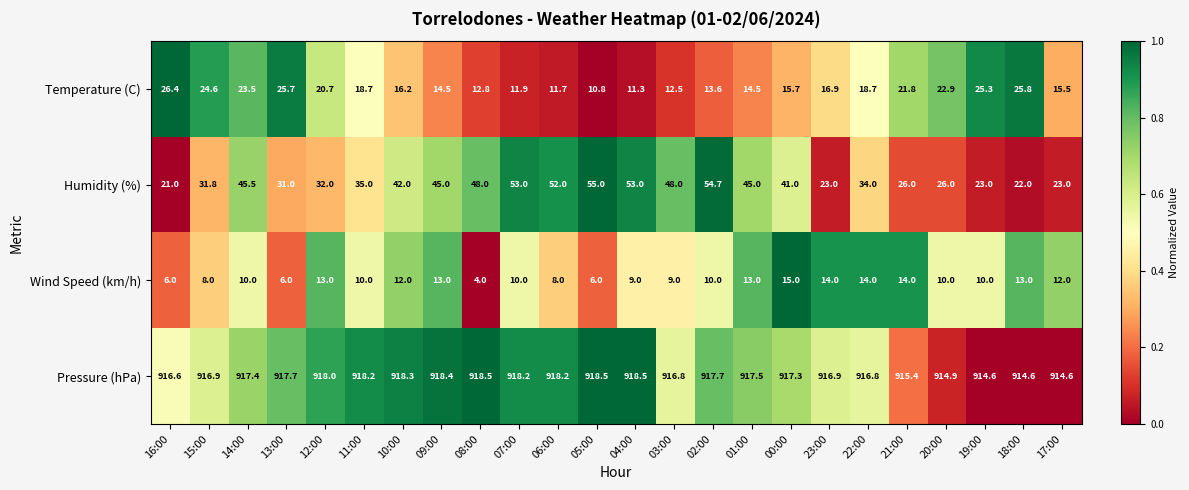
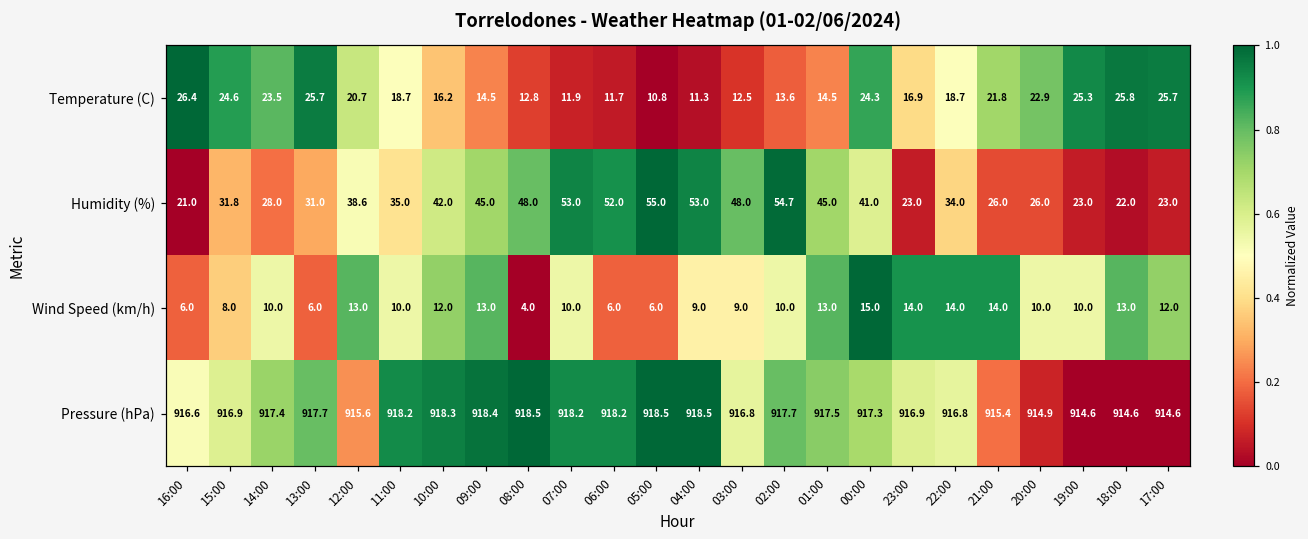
Temperature (C), 00:00: 15.7 -> 24.3
Temperature (C), 17:00: 15.5 -> 25.7
Humidity (%), 14:00: 45.5 -> 28.0
Humidity (%), 12:00: 32.0 -> 38.6
Wind Speed (km/h), 06:00: 8.0 -> 6.0
Pressure (hPa), 12:00: 918.0 -> 915.6
